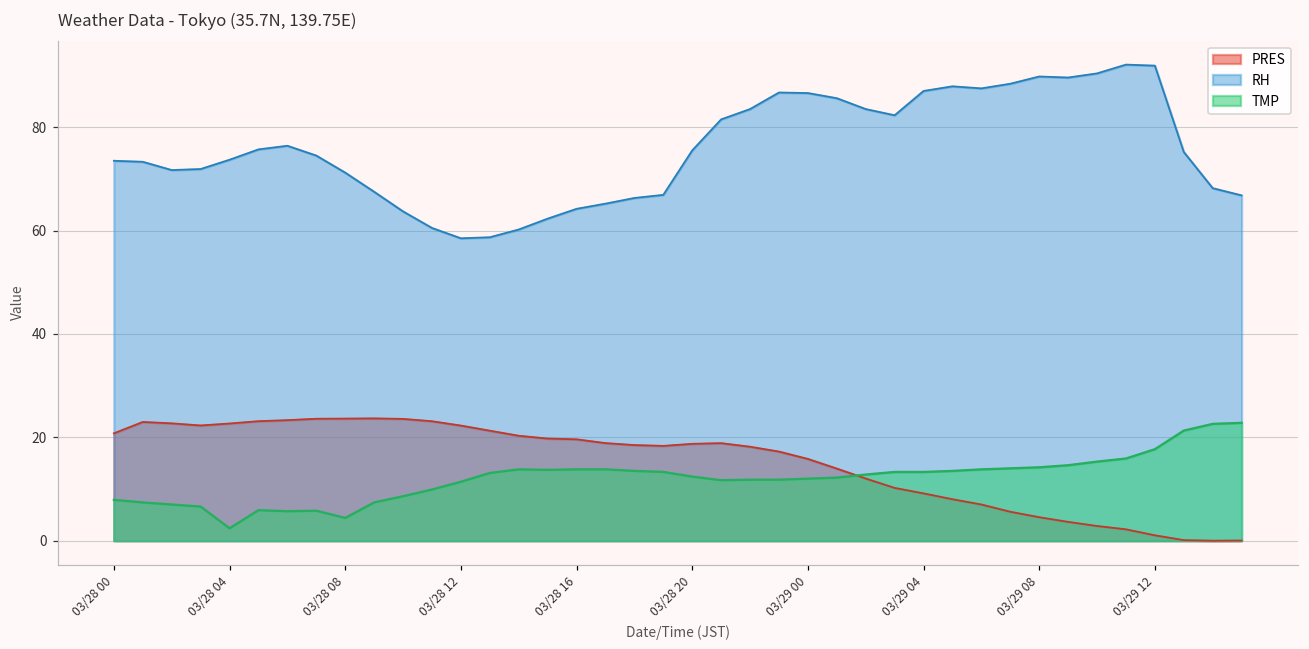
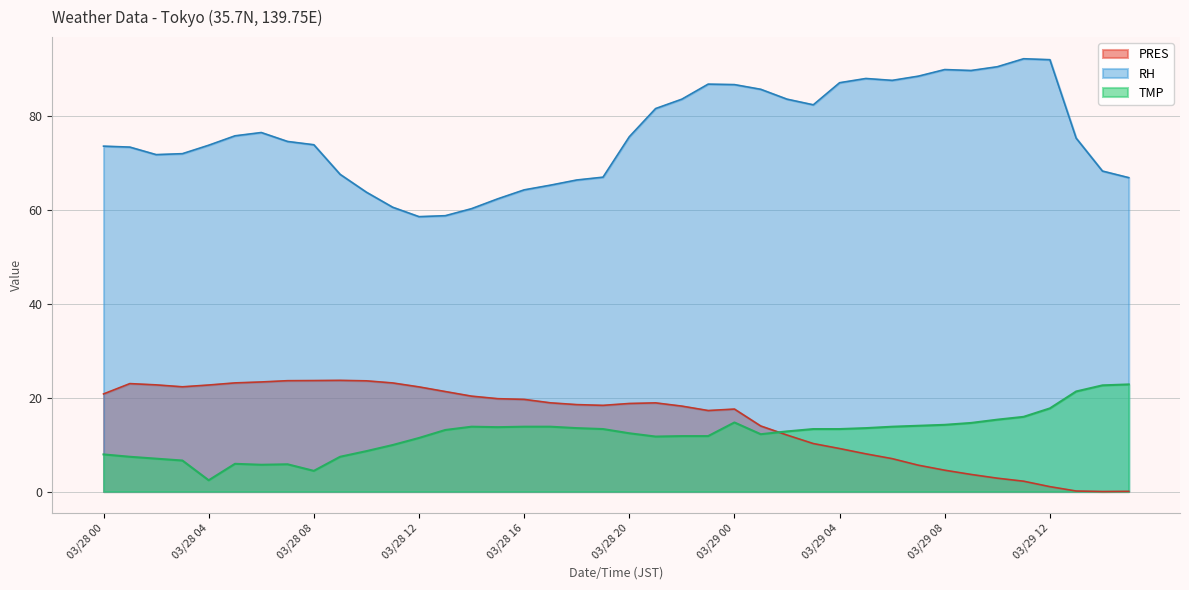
RH, 03/28 08: 71 -> 74
PRES, 03/29 00: 16 -> 18
TMP, 03/29 00: 12 -> 15
